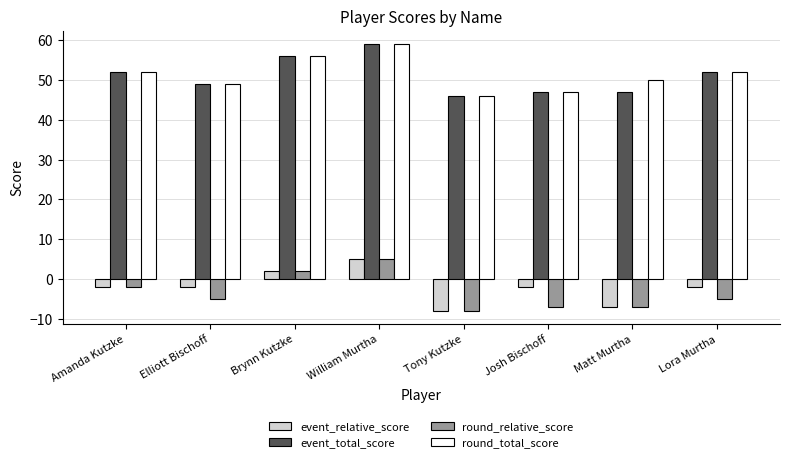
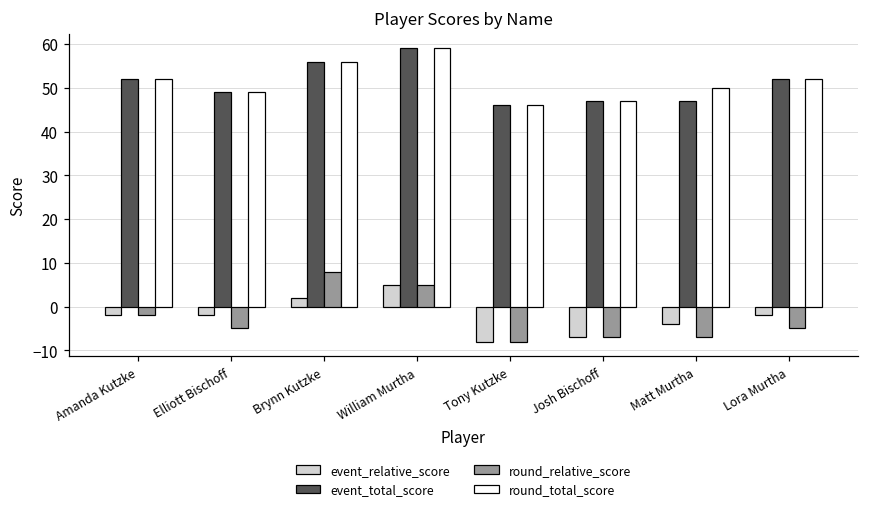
round_relative_score, Brynn Kutzke: 2 -> 8
event_relative_score, Josh Bischoff: -2 -> -7
event_relative_score, Matt Murtha: -7 -> -4
